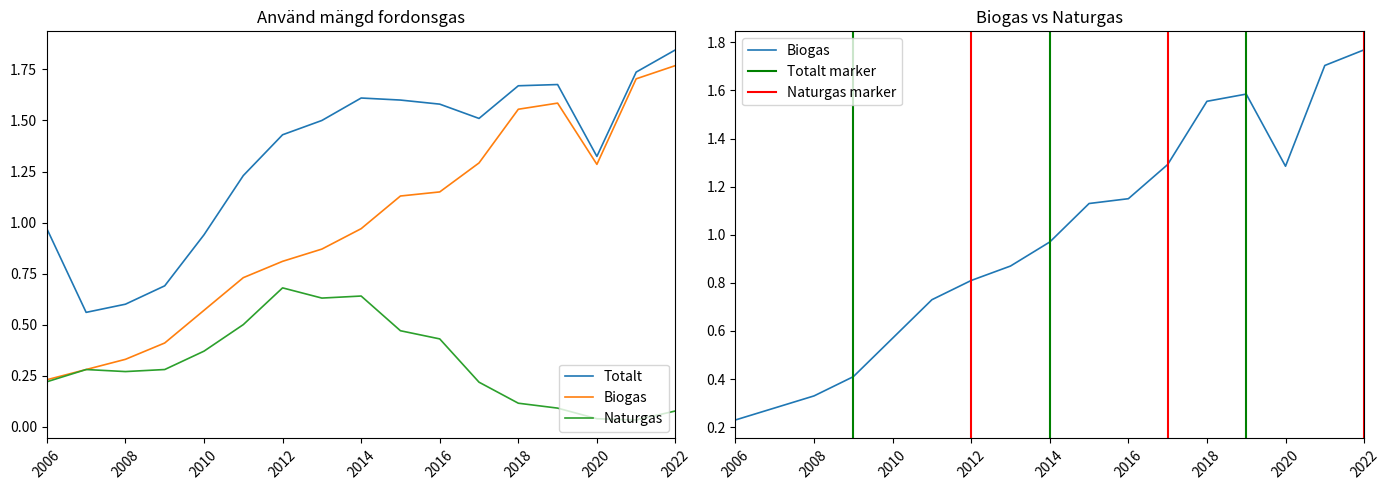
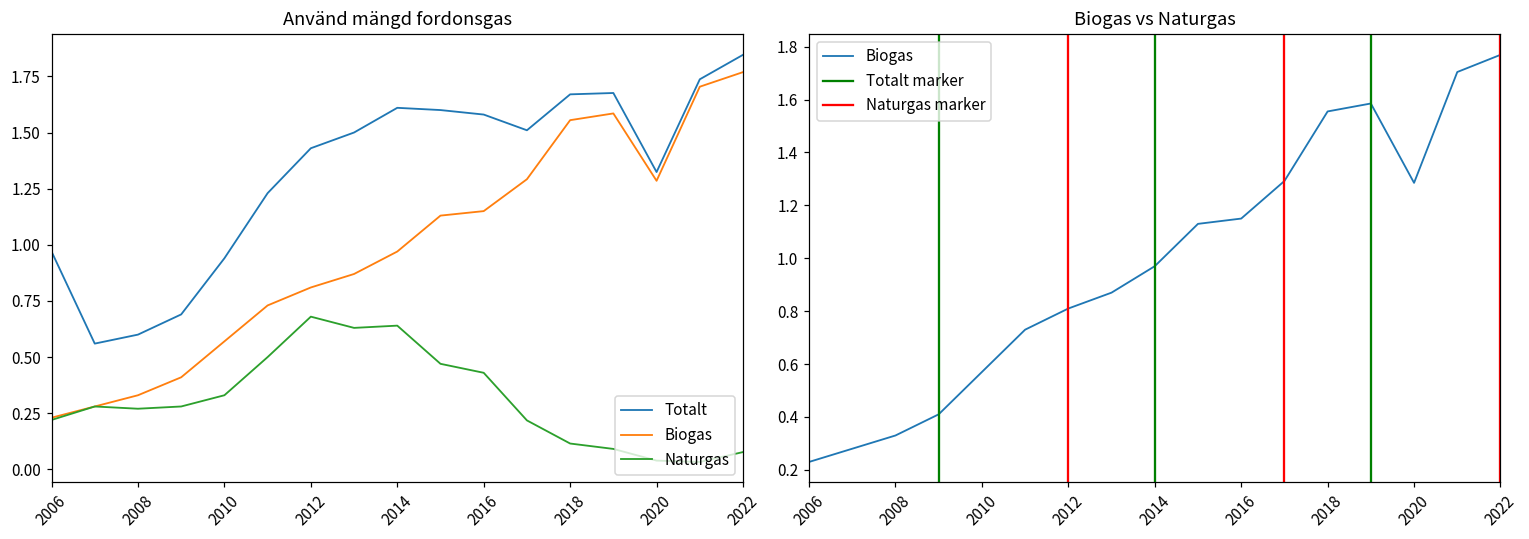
Använd mängd fordonsgas, Naturgas, 2010: 0.37 -> 0.33
